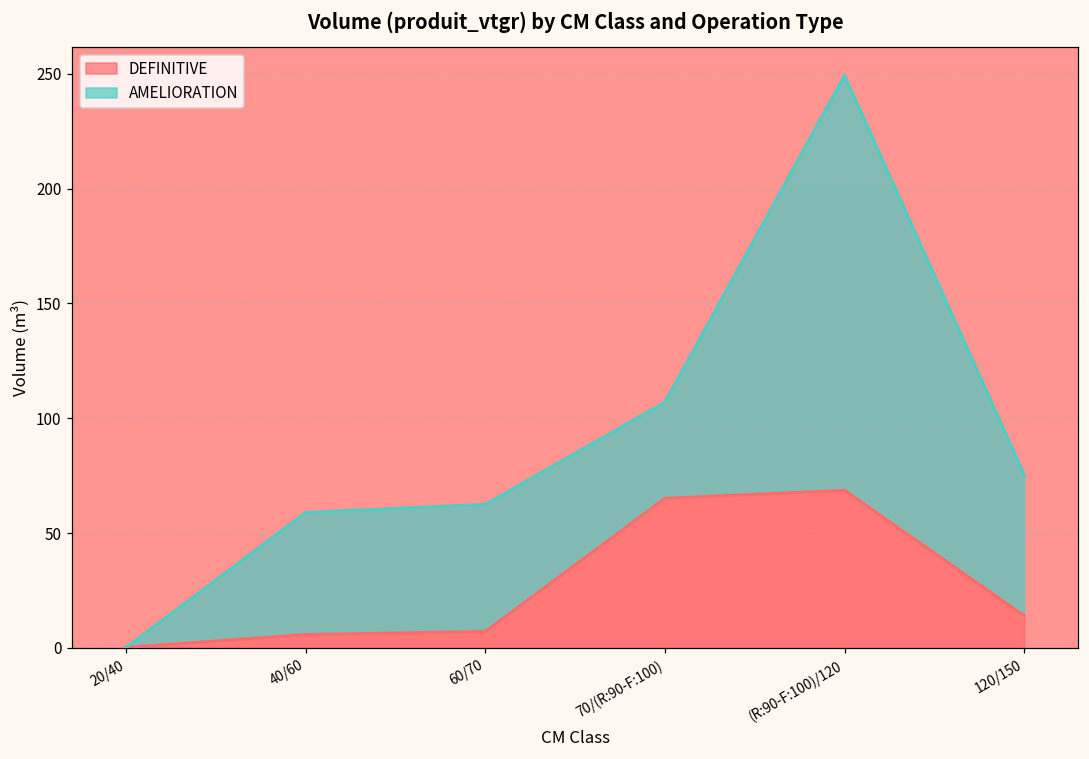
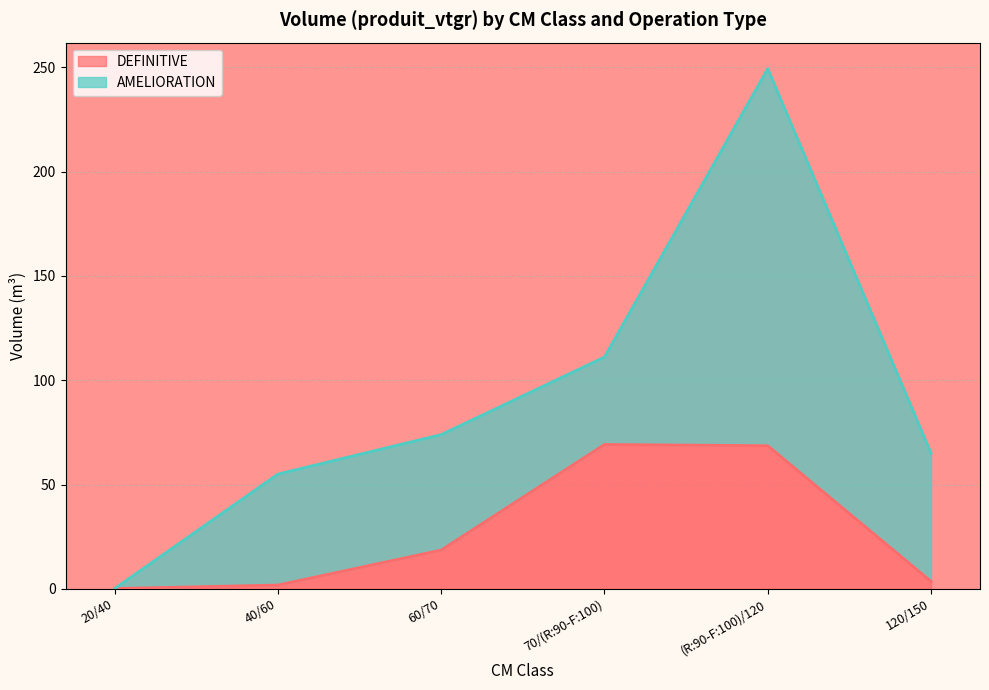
DEFINITIVE, 40/60: 6 -> 2
DEFINITIVE, 60/70: 7 -> 19
DEFINITIVE, 70/(R:90-F:100): 65 -> 69
DEFINITIVE, 120/150: 14 -> 4
